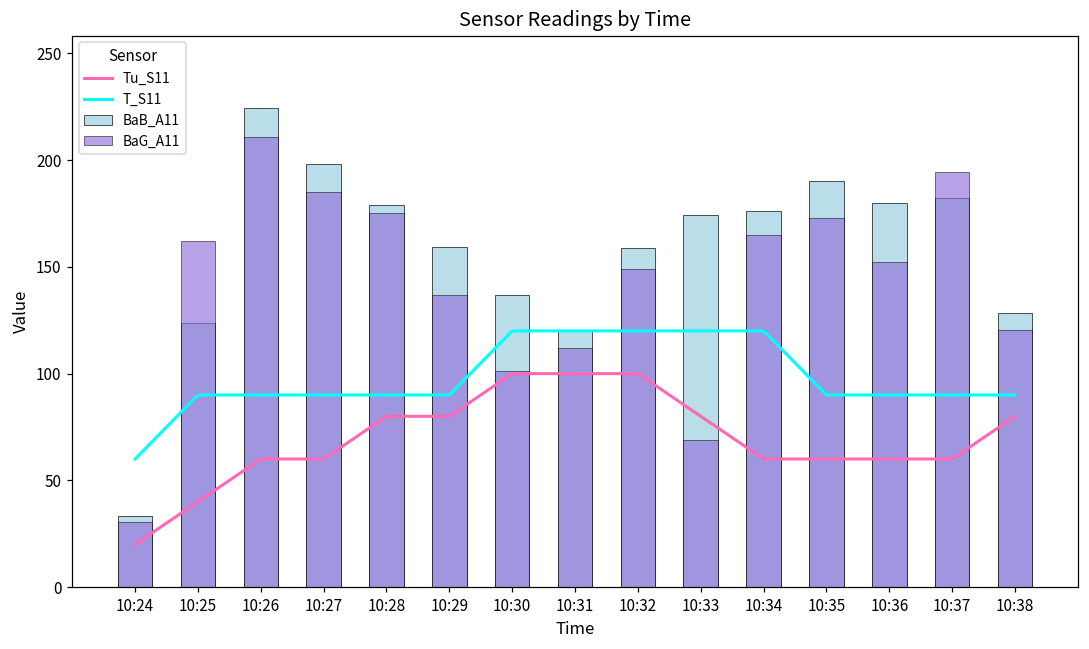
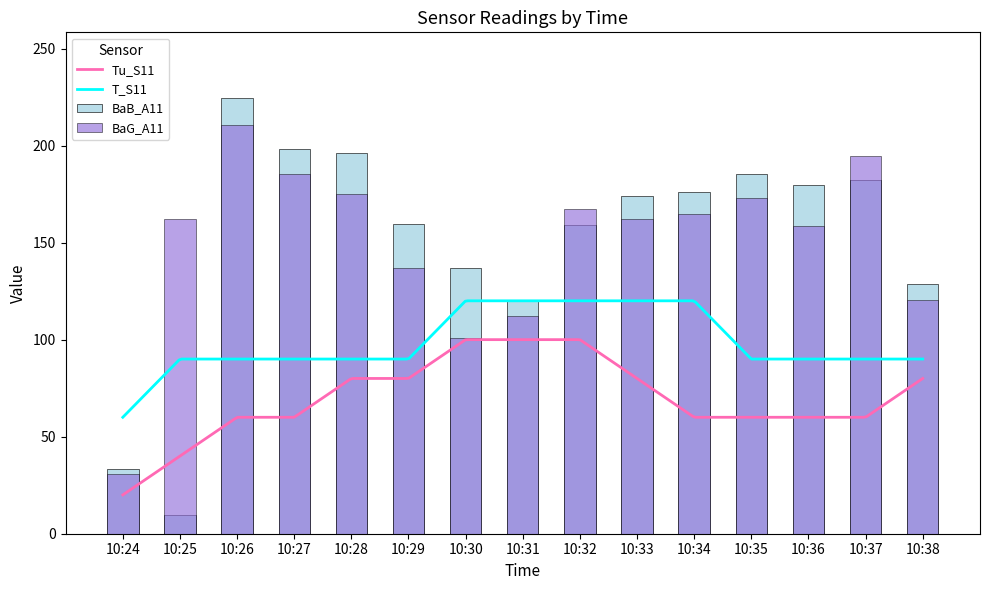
BaB_A11, 10:25: 124 -> 10
BaB_A11, 10:28: 179 -> 196
BaG_A11, 10:32: 149 -> 167
BaG_A11, 10:33: 69 -> 162
BaB_A11, 10:35: 190 -> 185
BaG_A11, 10:36: 152 -> 158
